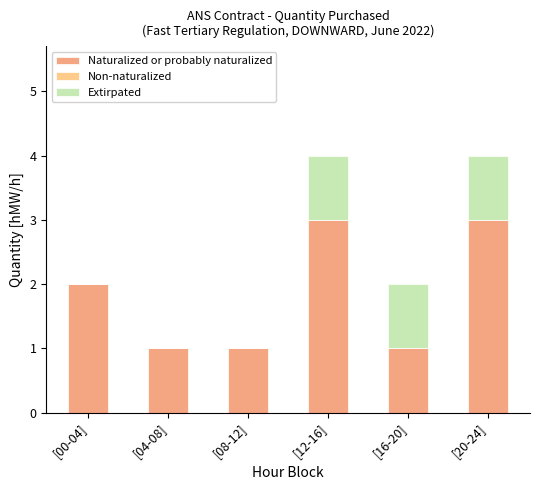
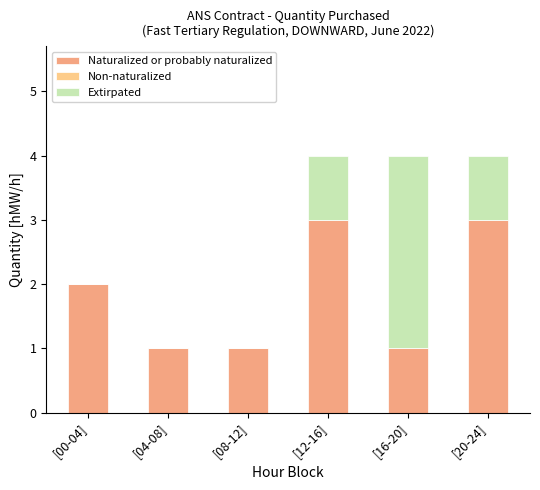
Extirpated, [16-20]: 1 -> 3
